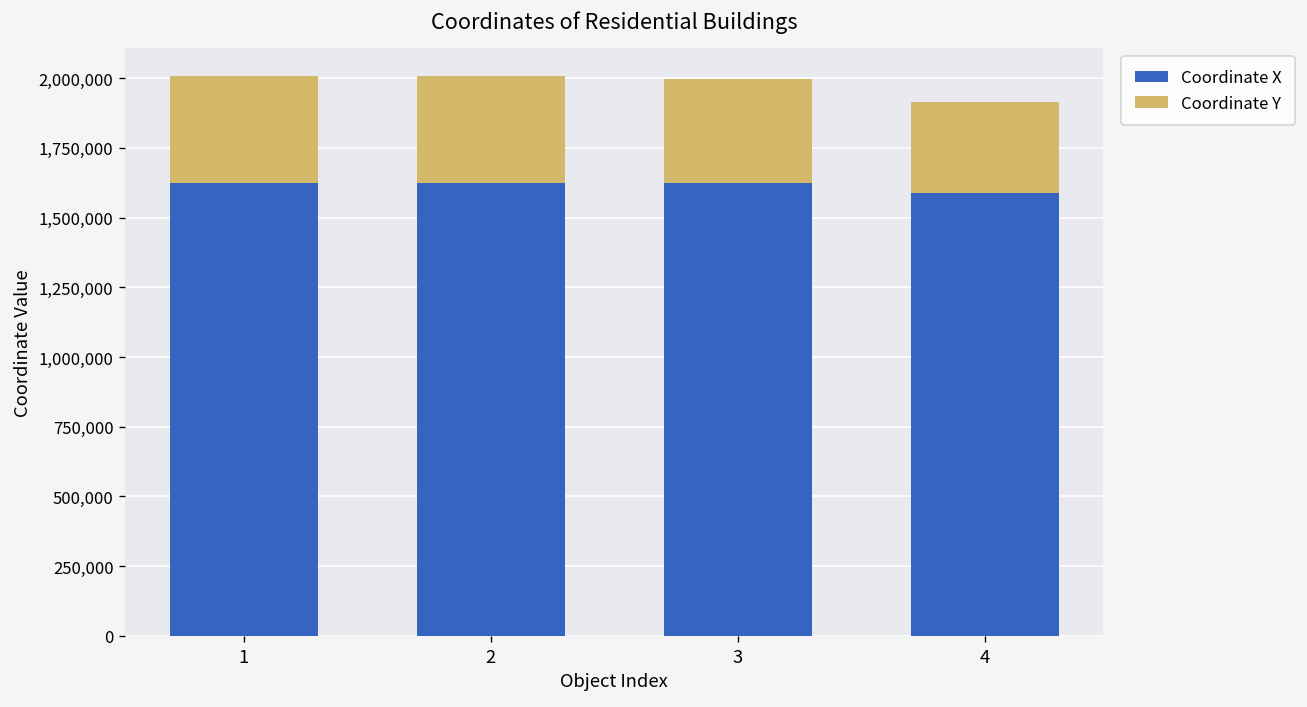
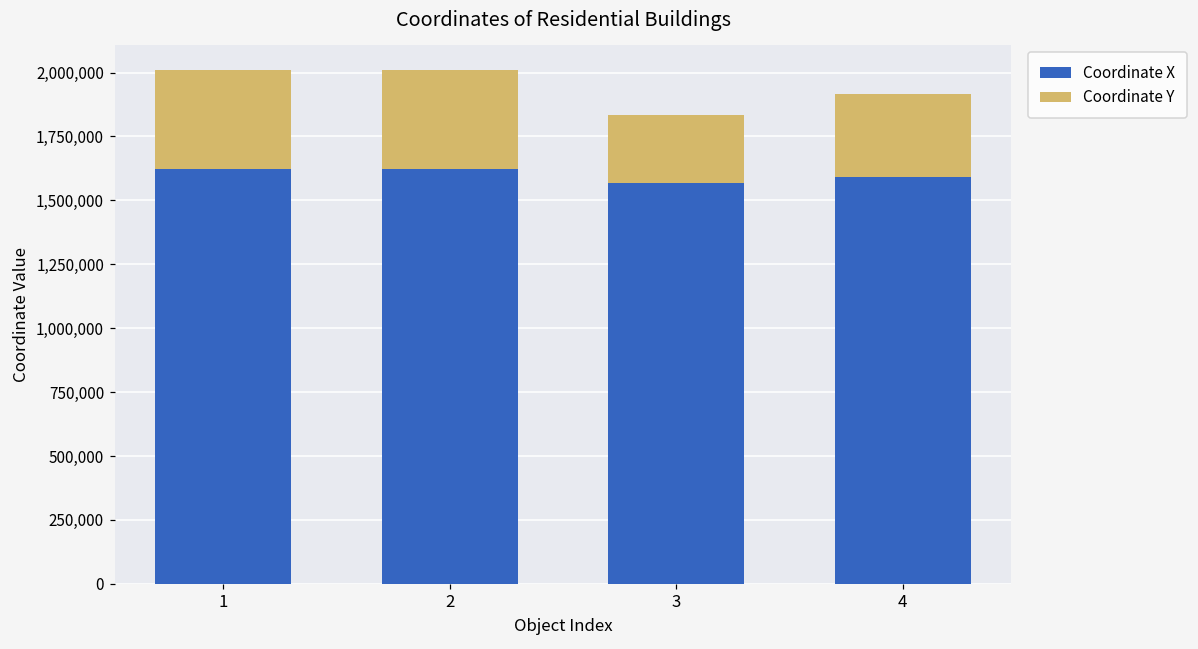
Coordinate X, 3: 1,630,000 -> 1,570,000
Coordinate Y, 3: 370,000 -> 270,000
